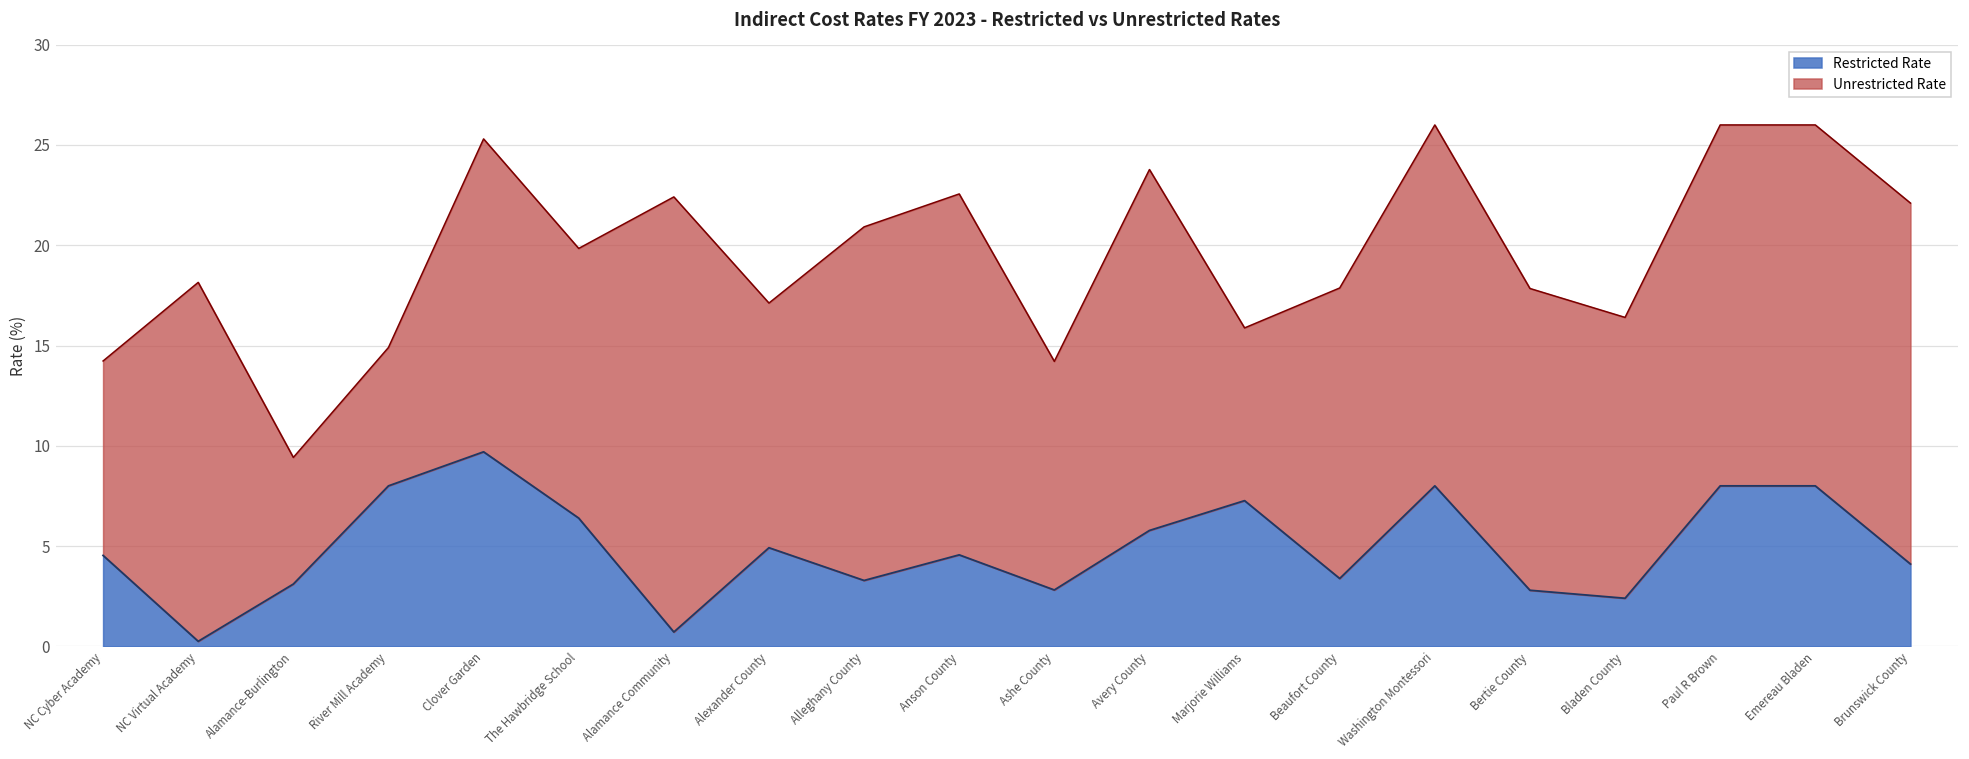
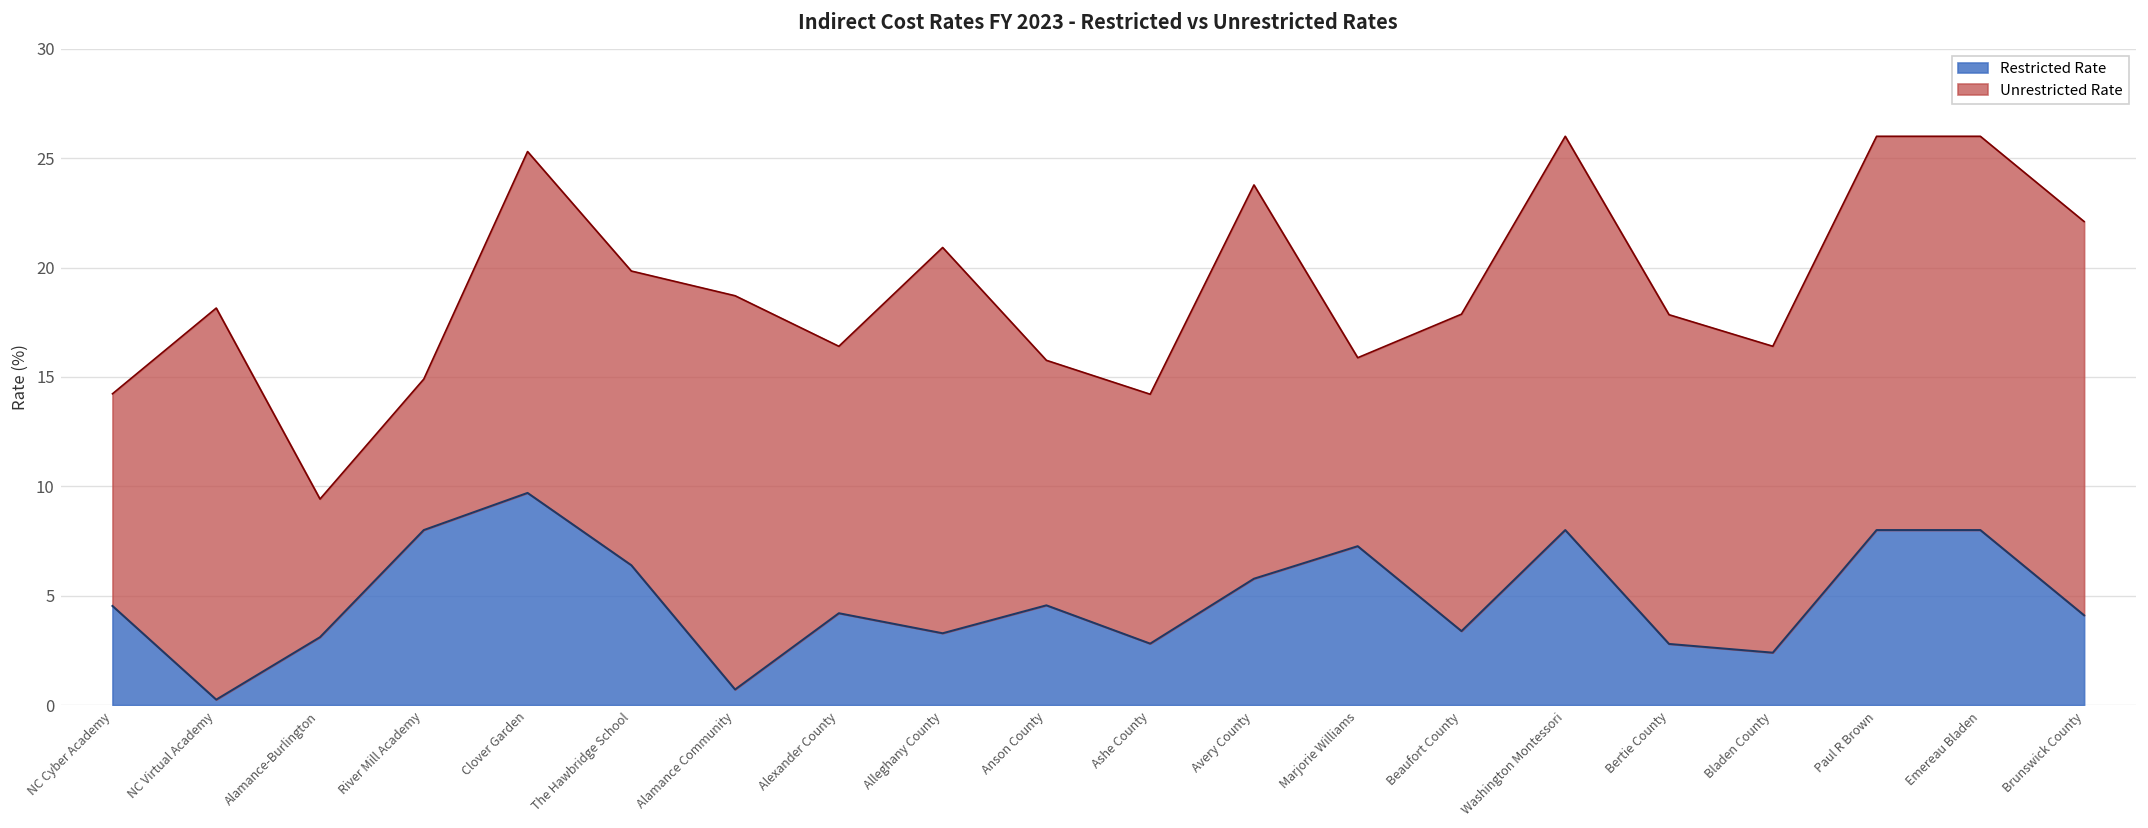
Unrestricted Rate, Alamance Community: 21.7 -> 18.0
Restricted Rate, Alexander County: 4.9 -> 4.2
Unrestricted Rate, Anson County: 18.0 -> 11.2
